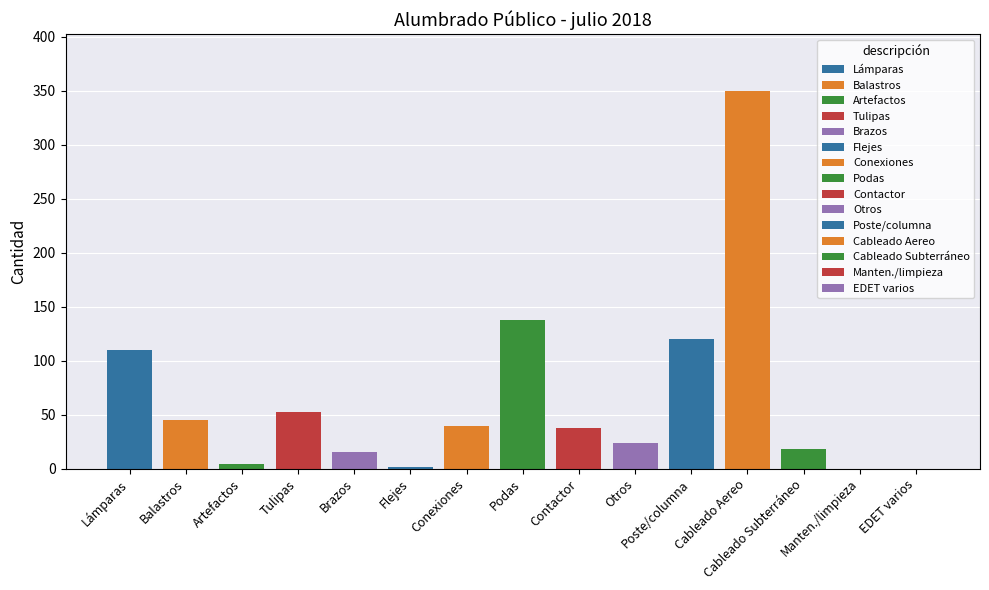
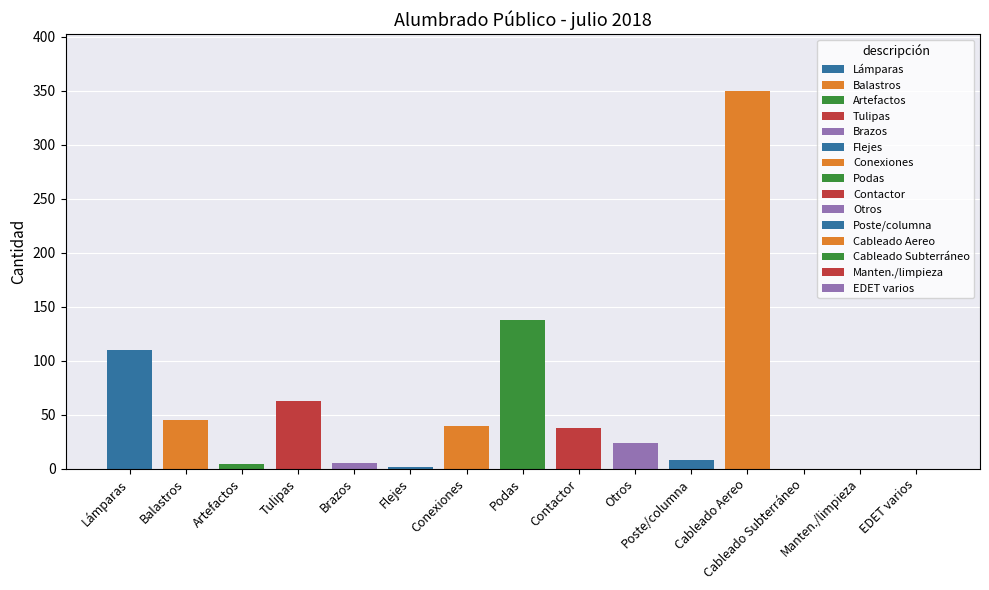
Tulipas: 52 -> 63
Brazos: 15 -> 5
Poste/columna: 120 -> 8
Cableado Subterráneo: 18 -> 0
